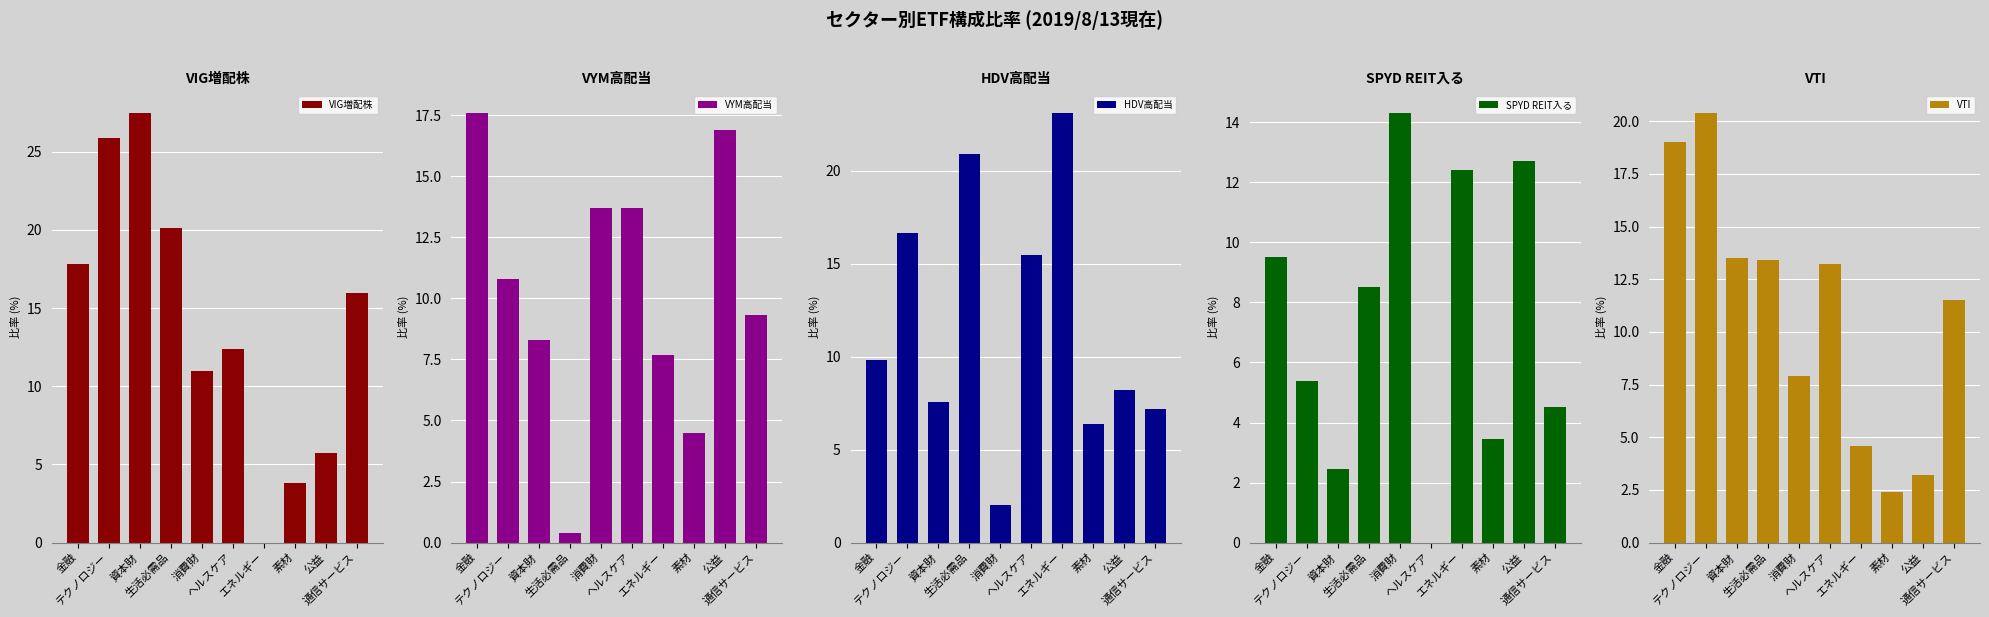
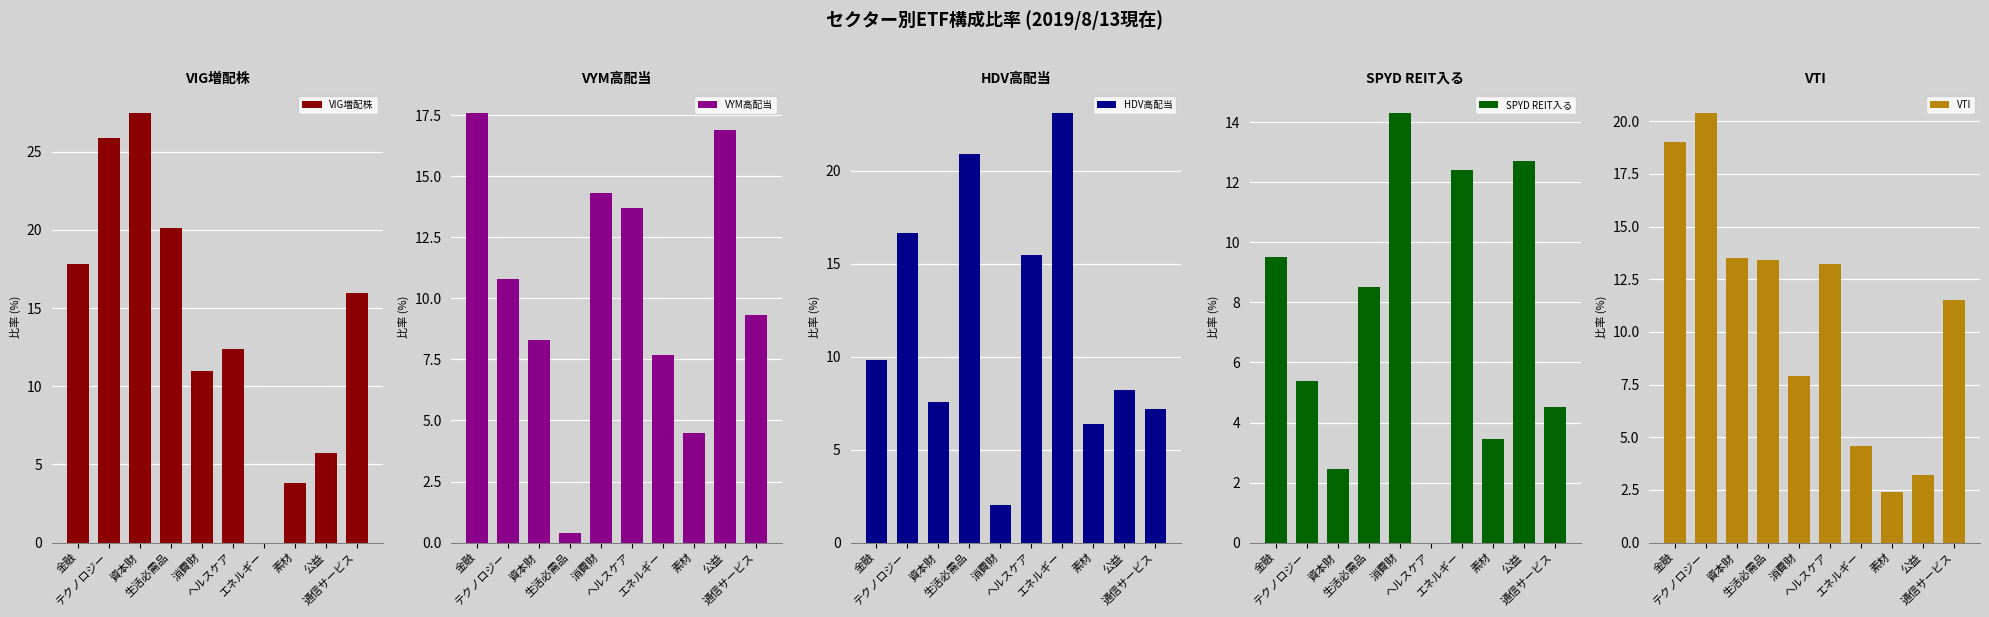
VYM高配当, 消費財: 13.7 -> 14.3
